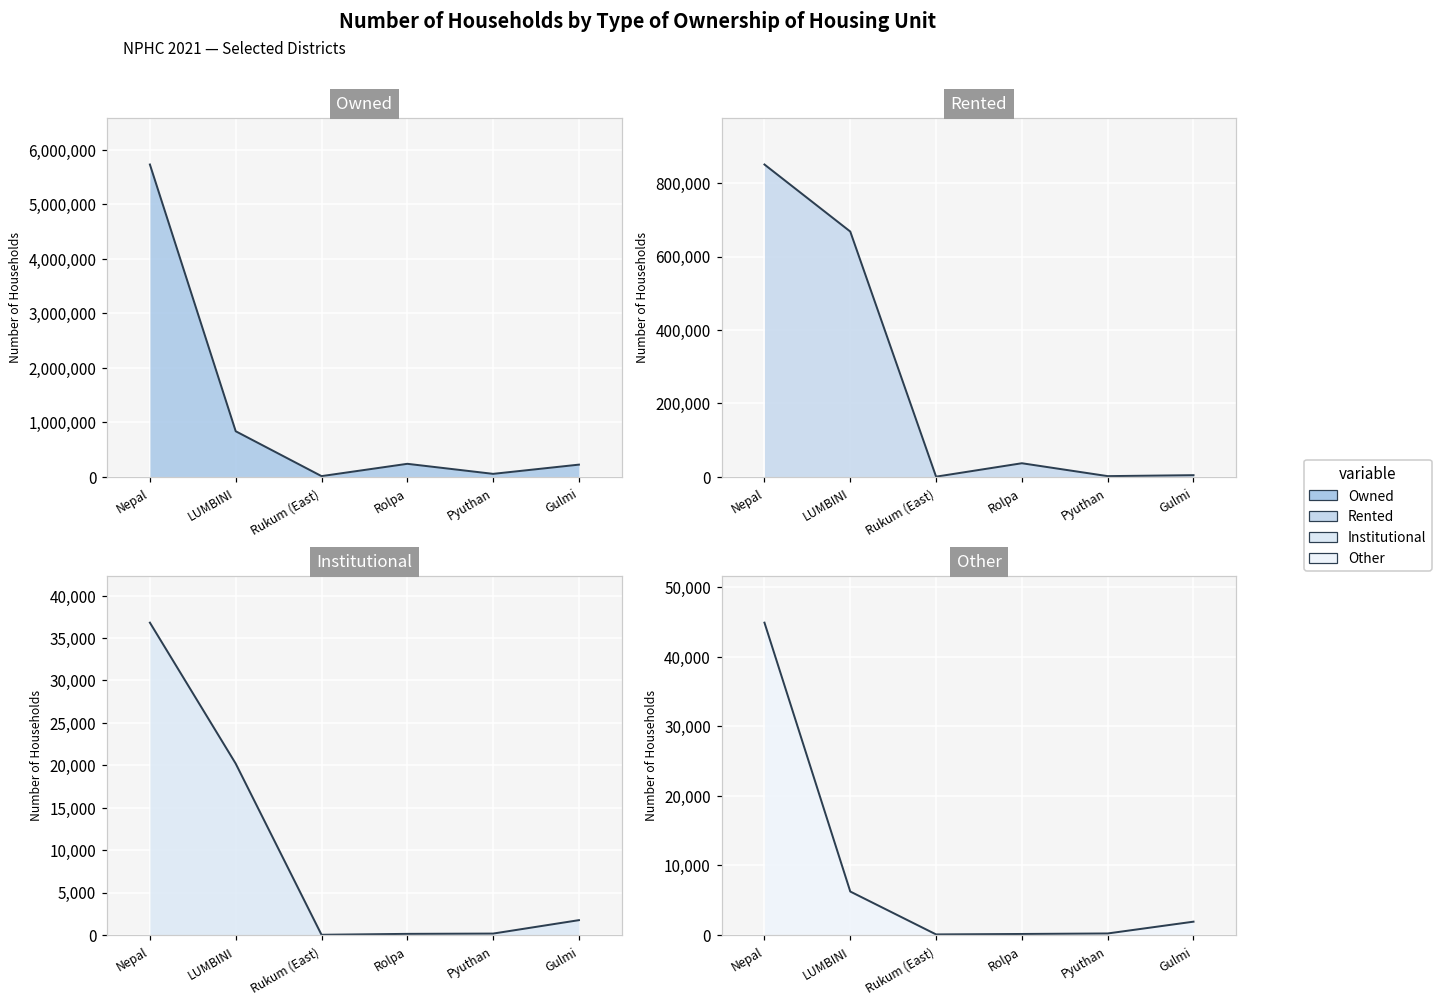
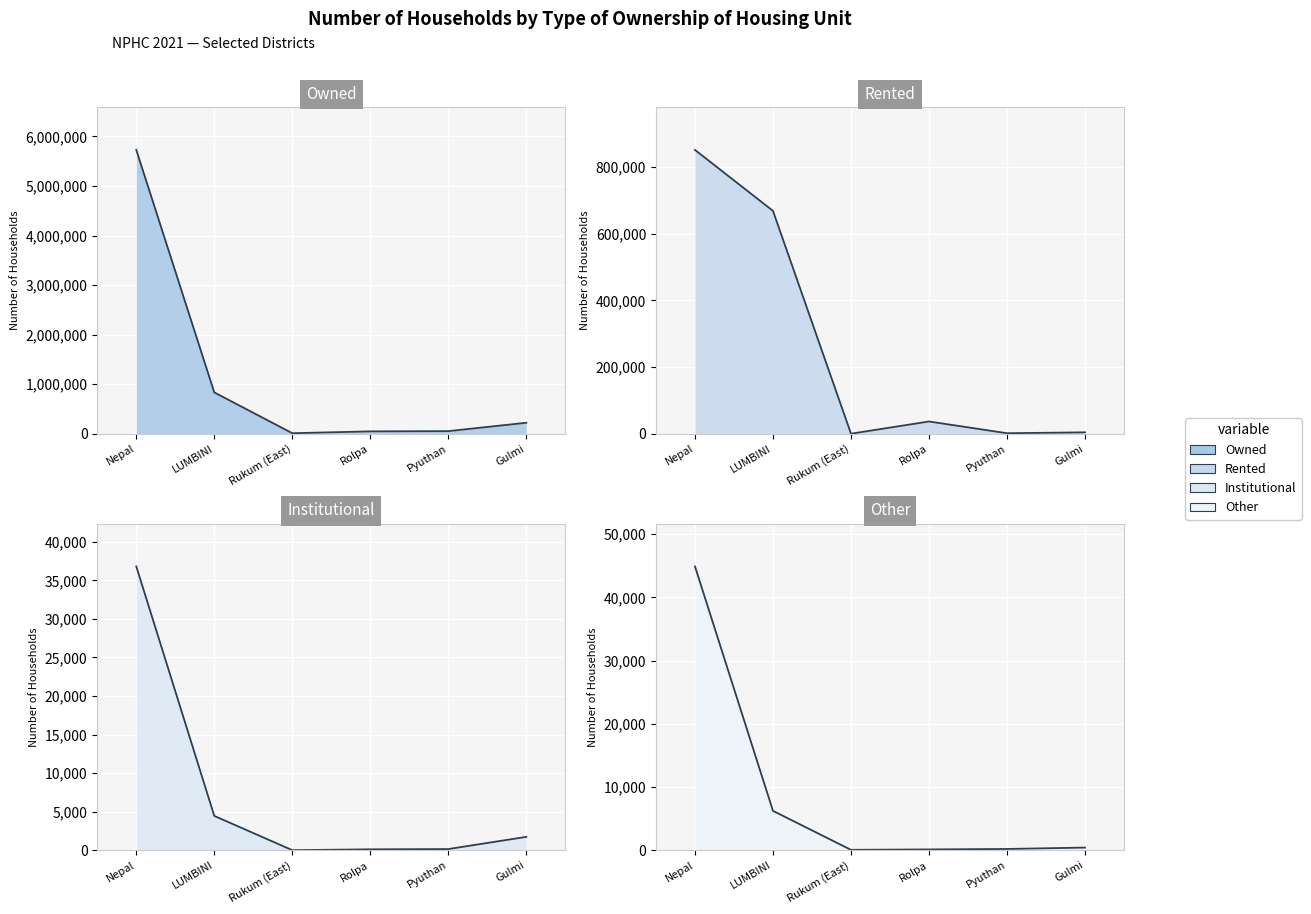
Owned, Rolpa: 200,000 -> 0
Institutional, LUMBINI: 20,000 -> 4,000
Other, Gulmi: 2,000 -> 0
